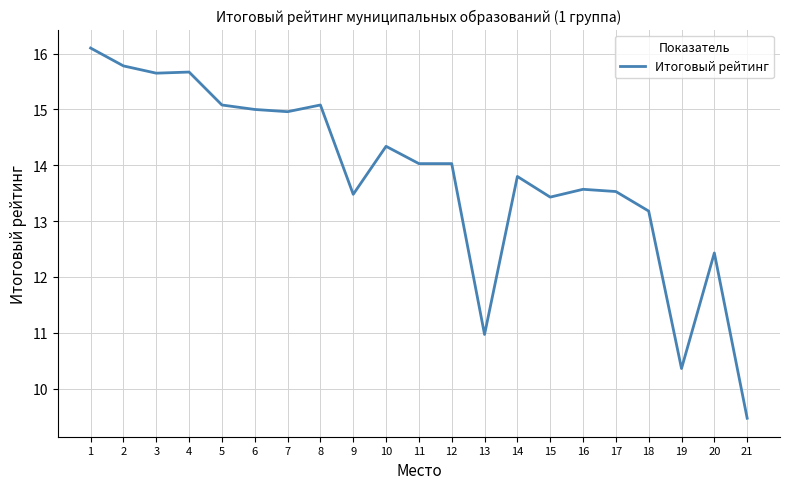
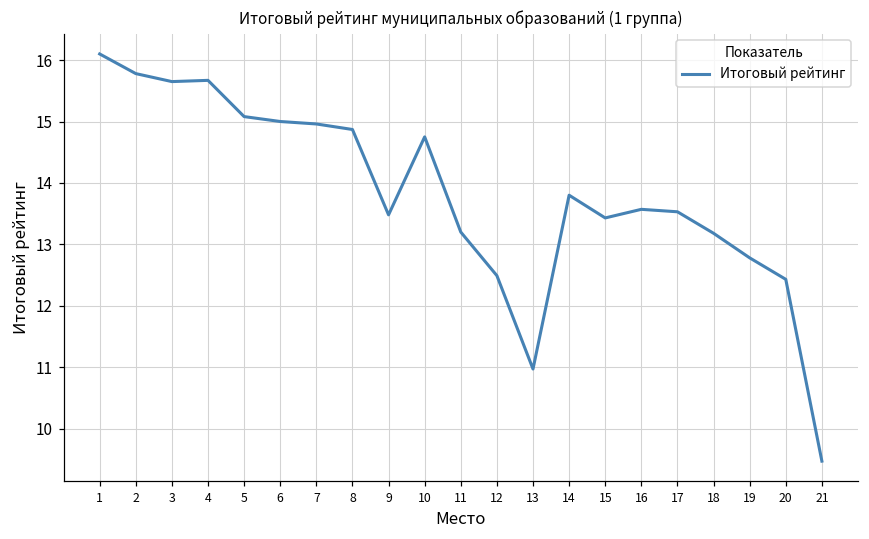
8: 15.1 -> 14.9
10: 14.3 -> 14.8
11: 14.0 -> 13.2
12: 14.0 -> 12.5
19: 10.4 -> 12.8
